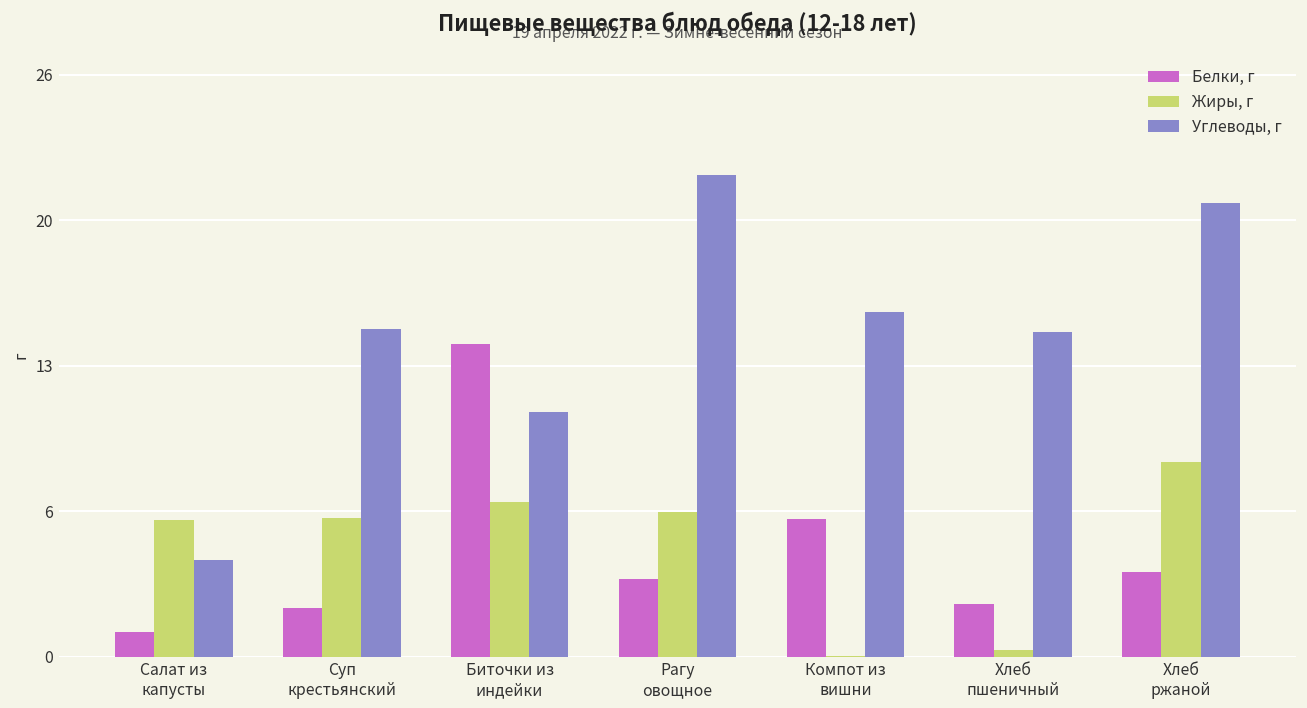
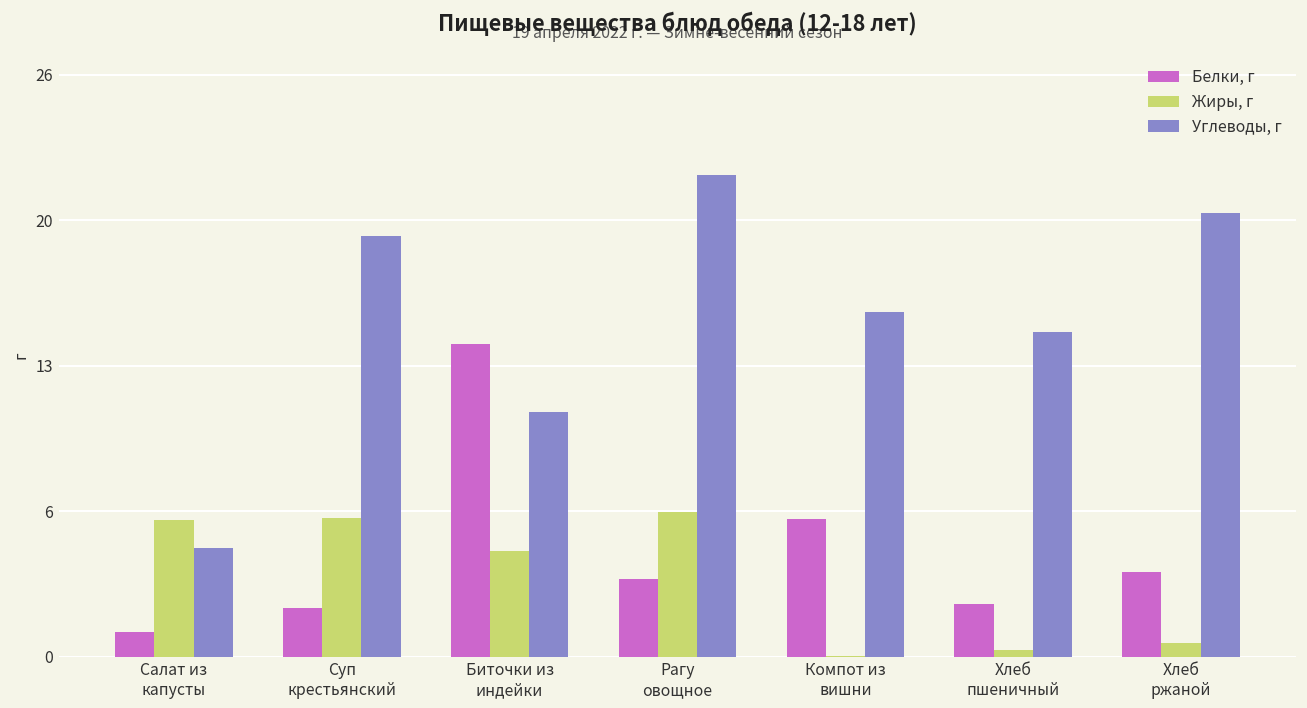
Углеводы, г, Салат из капусты: 4.3 -> 4.9
Углеводы, г, Суп крестьянский: 14.6 -> 18.8
Жиры, г, Биточки из индейки: 6.9 -> 4.7
Жиры, г, Хлеб ржаной: 8.7 -> 0.6
Углеводы, г, Хлеб ржаной: 20.3 -> 19.8
